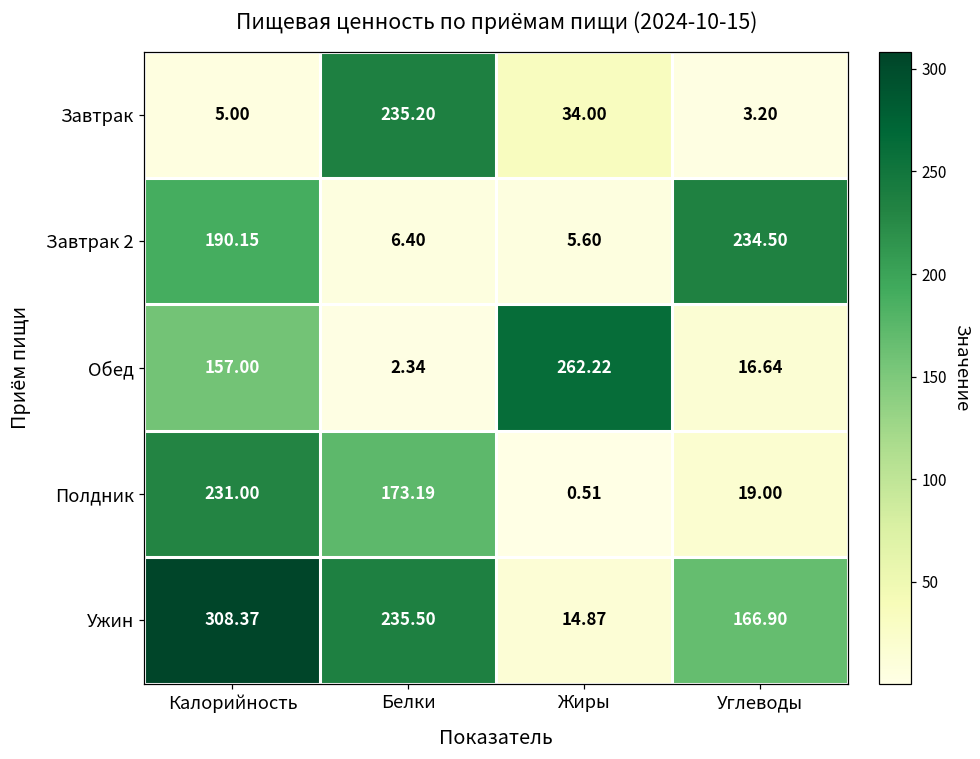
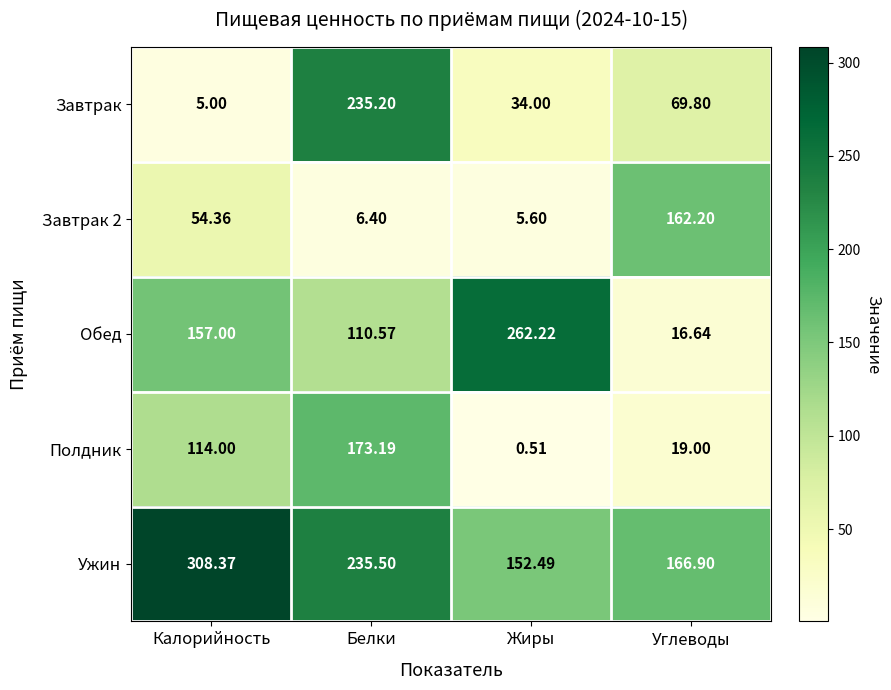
Завтрак, Углеводы: 3.20 -> 69.80
Завтрак 2, Калорийность: 190.15 -> 54.36
Завтрак 2, Углеводы: 234.50 -> 162.20
Обед, Белки: 2.34 -> 110.57
Полдник, Калорийность: 231.00 -> 114.00
Ужин, Жиры: 14.87 -> 152.49
